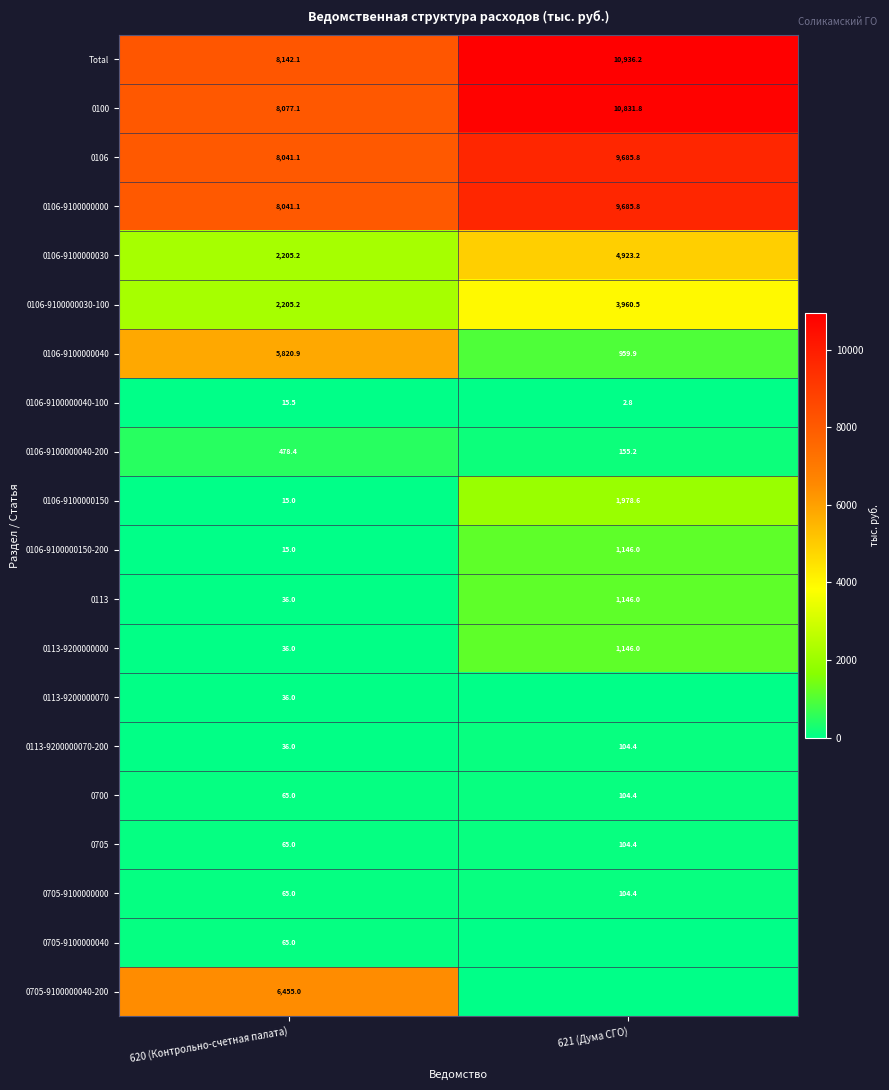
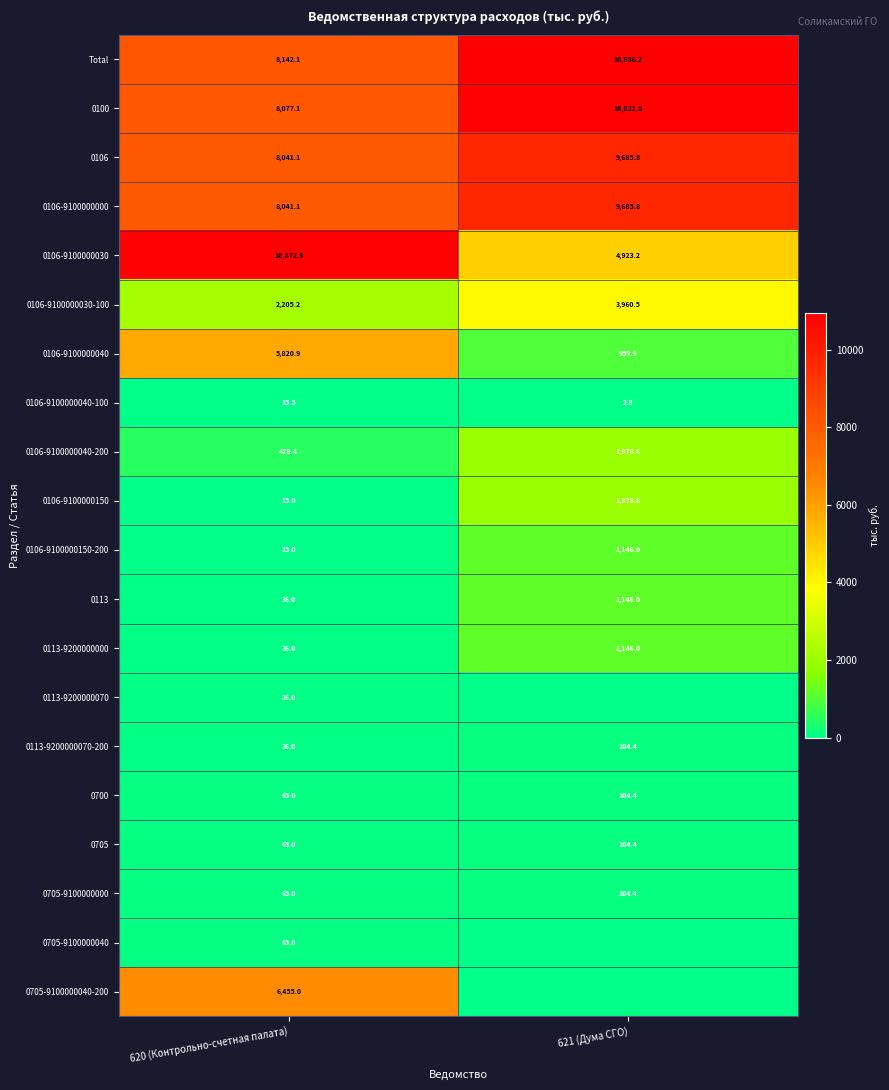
0106-9100000030, 620 (Контрольно-счетная палата): 2,205.2 -> 10,872.9
0106-9100000040-200, 621 (Дума СГО): 155.2 -> 1,978.6
